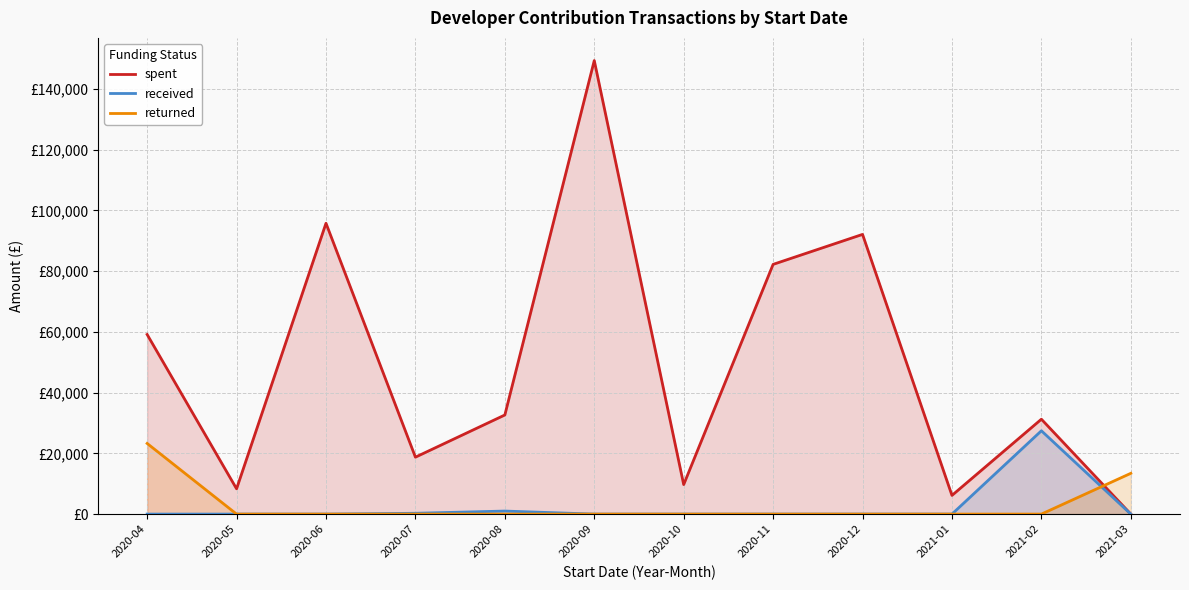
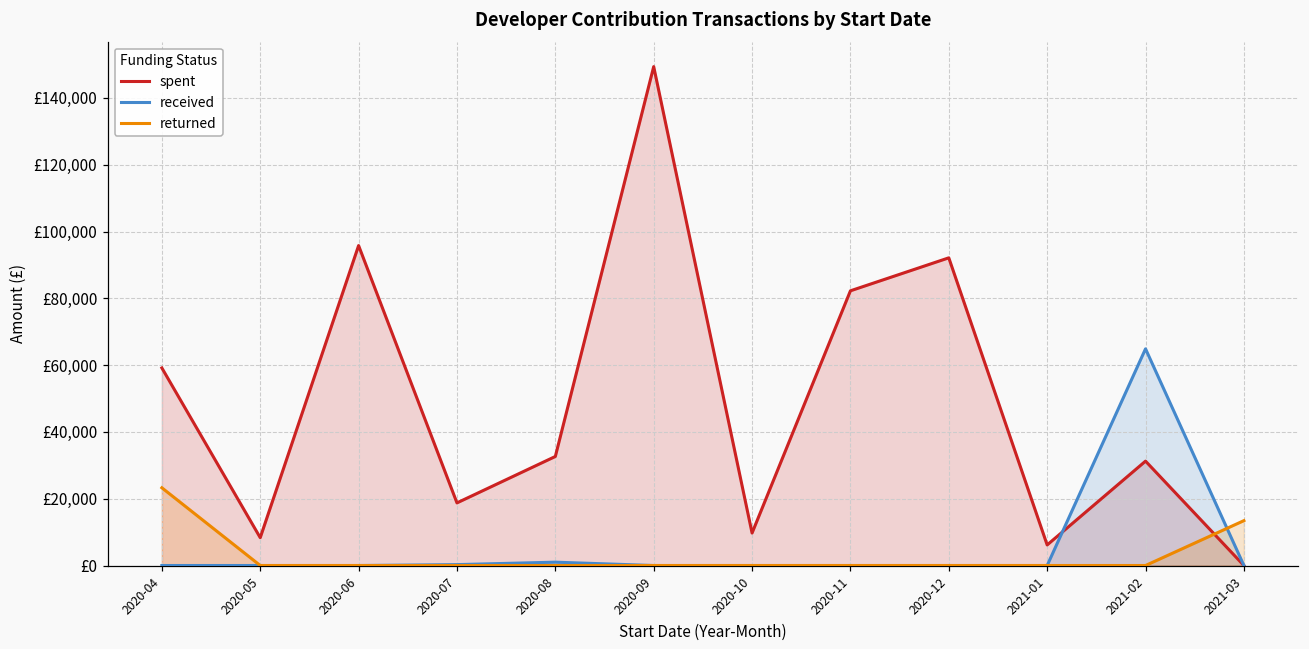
received, 2021-02: £27,000 -> £65,000
